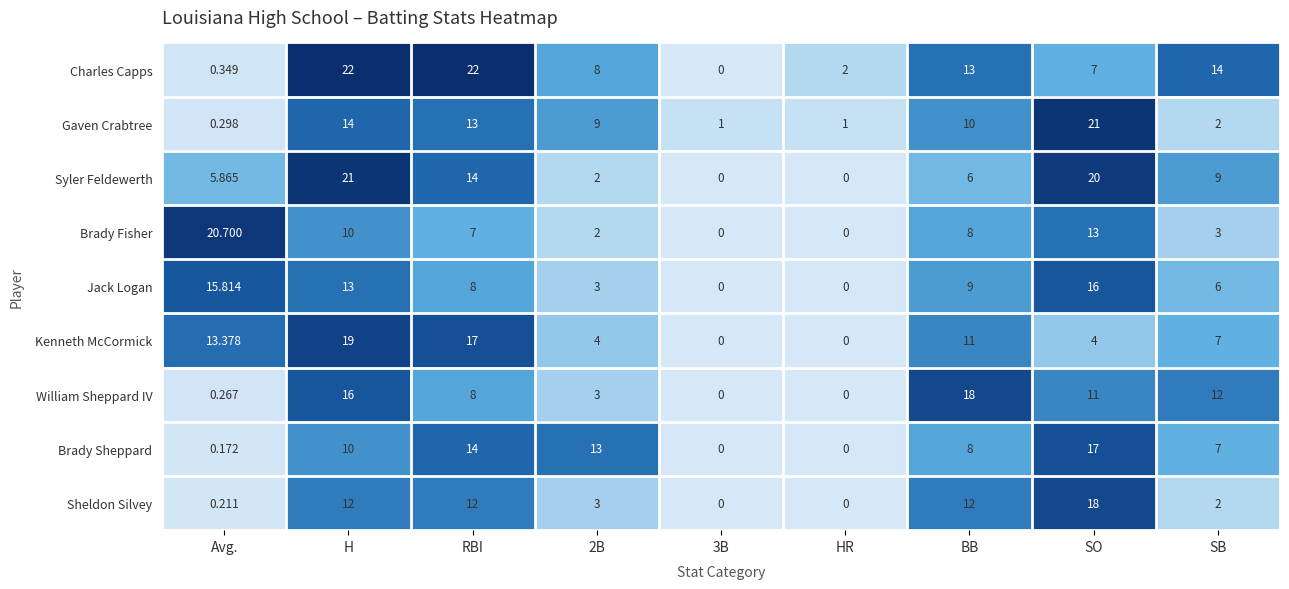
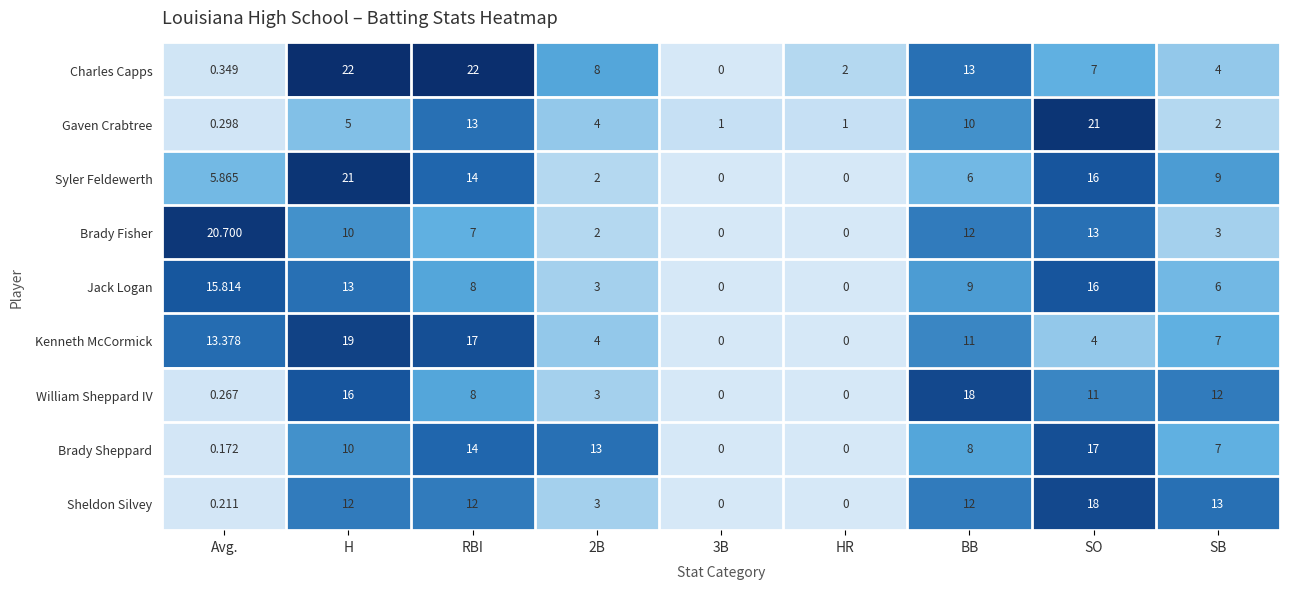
Charles Capps, SB: 14 -> 4
Gaven Crabtree, H: 14 -> 5
Gaven Crabtree, 2B: 9 -> 4
Syler Feldewerth, SO: 20 -> 16
Brady Fisher, BB: 8 -> 12
Sheldon Silvey, SB: 2 -> 13
